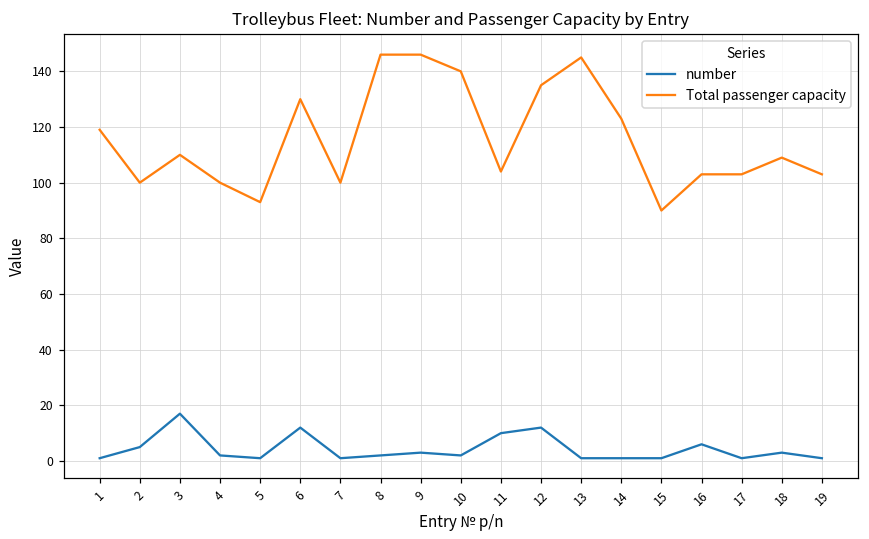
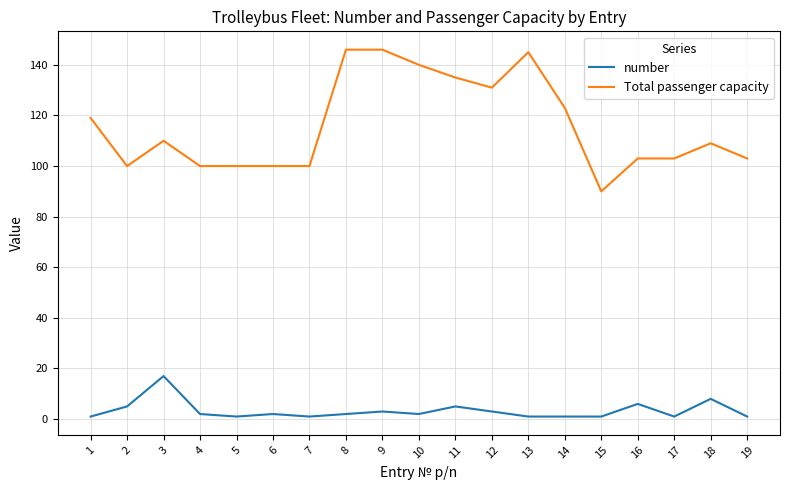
Total passenger capacity, 5: 93 -> 100
number, 6: 12 -> 2
Total passenger capacity, 6: 130 -> 100
number, 11: 10 -> 5
Total passenger capacity, 11: 104 -> 135
number, 12: 12 -> 3
Total passenger capacity, 12: 135 -> 131
number, 18: 3 -> 8
